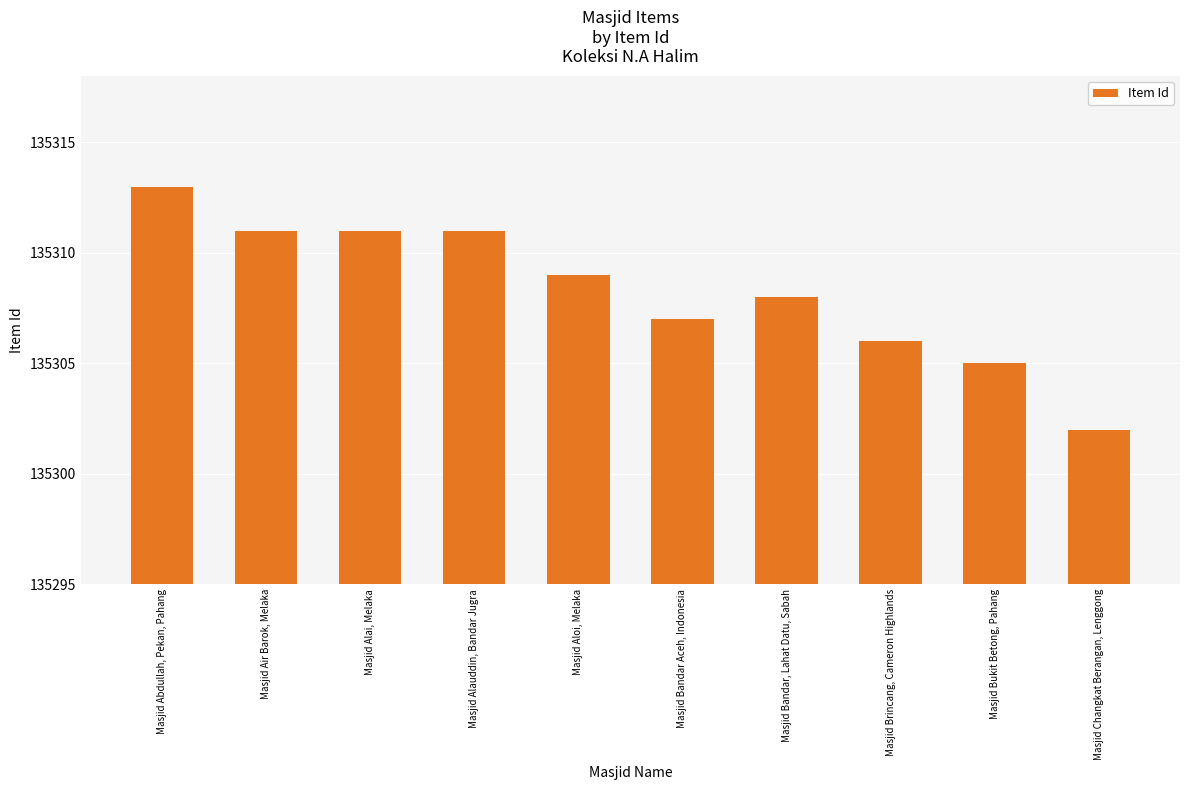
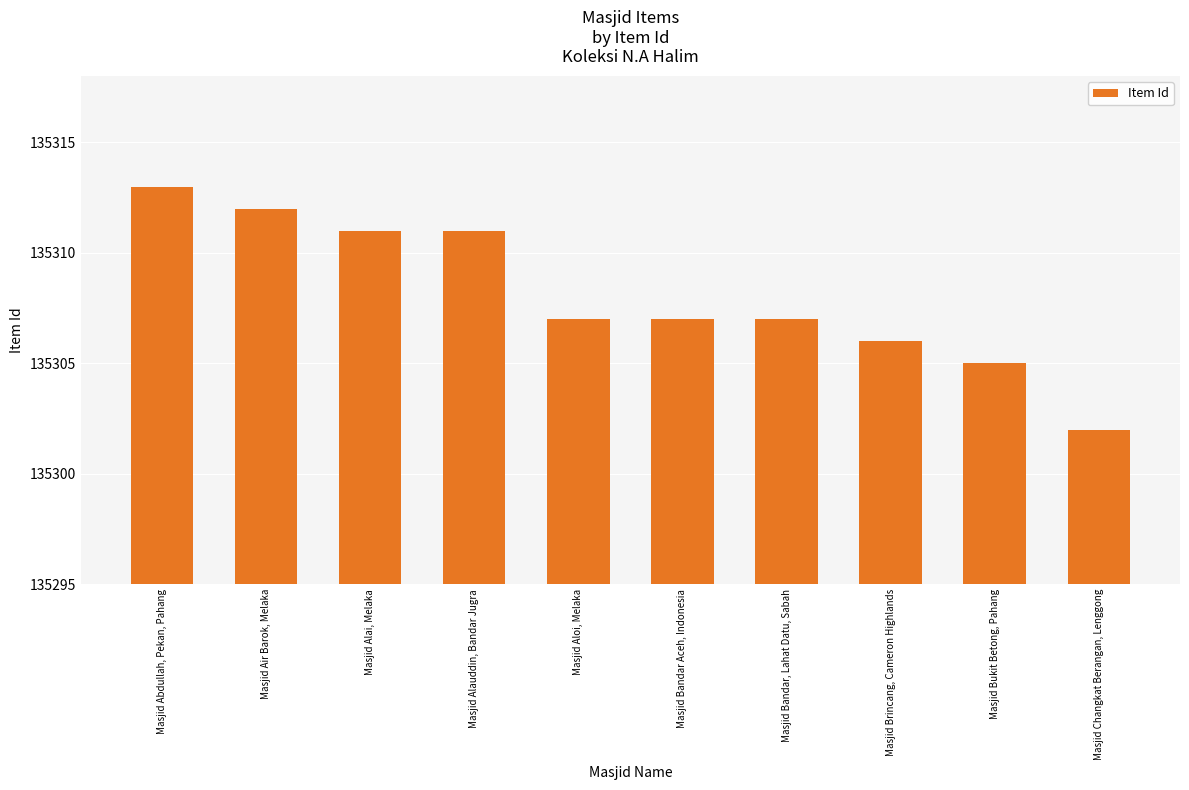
Masjid Air Barok, Melaka: 135311 -> 135312
Masjid Aloi, Melaka: 135309 -> 135307
Masjid Bandar, Lahat Datu, Sabah: 135308 -> 135307
